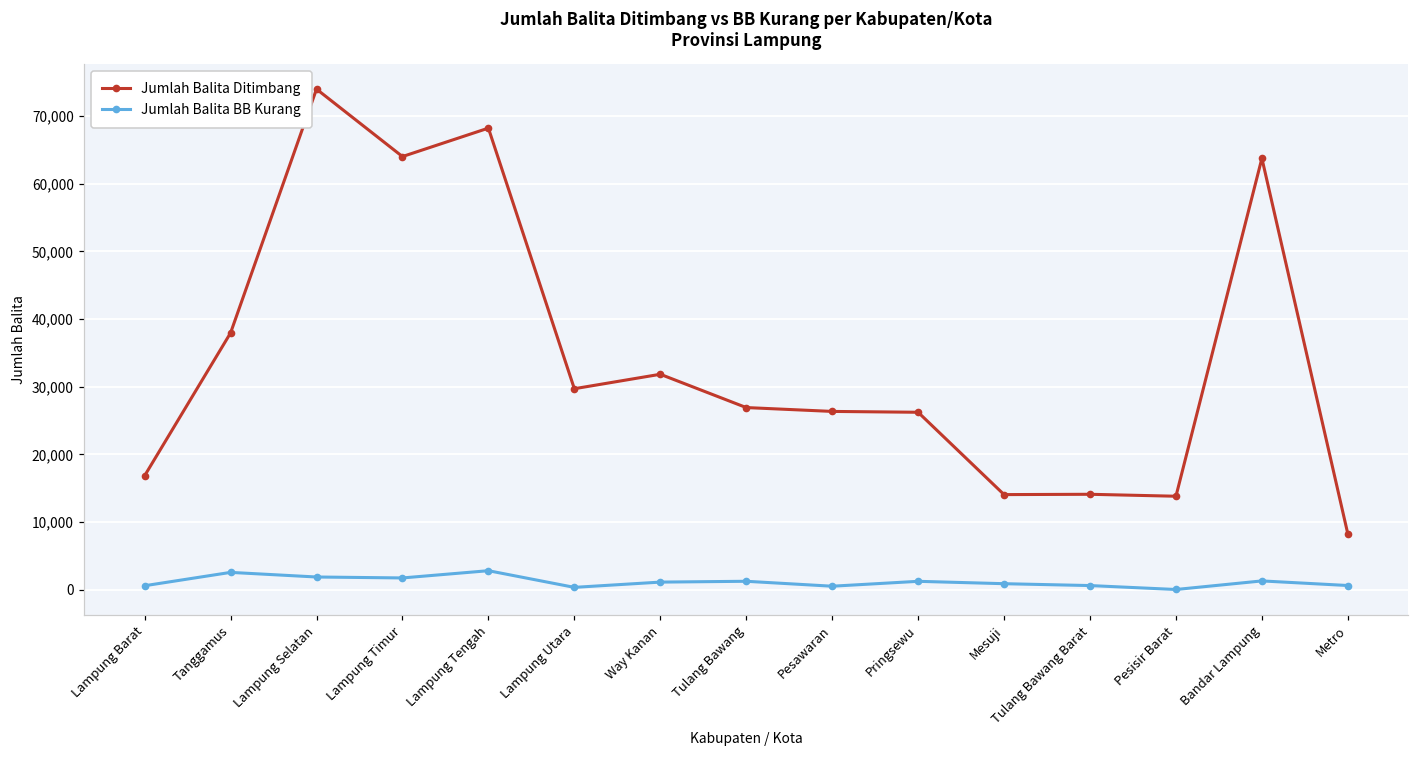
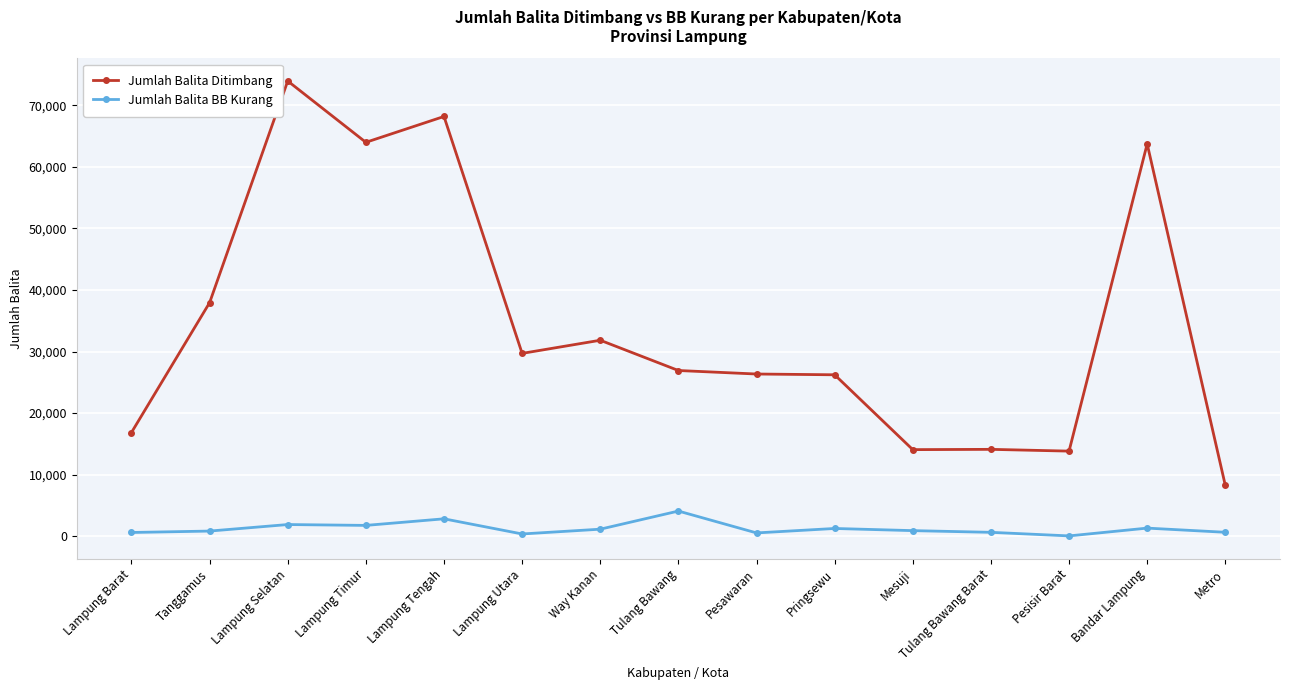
Jumlah Balita BB Kurang, Tanggamus: 3,000 -> 1,000
Jumlah Balita BB Kurang, Tulang Bawang: 1,000 -> 4,000
